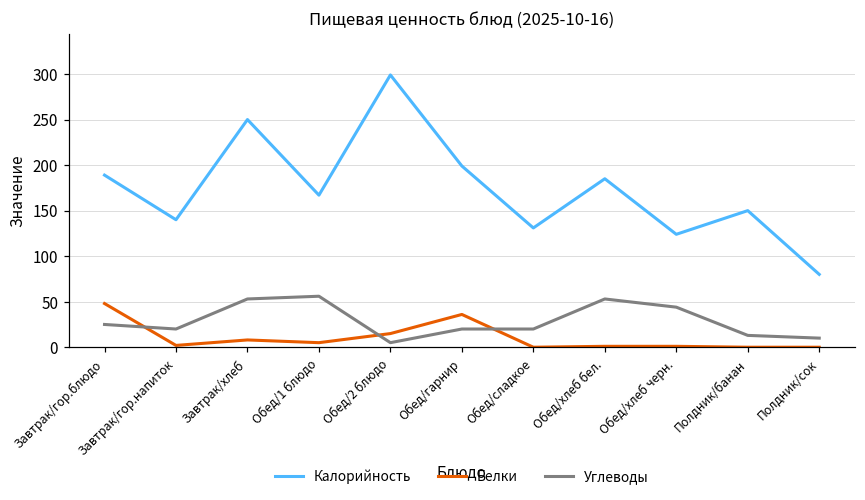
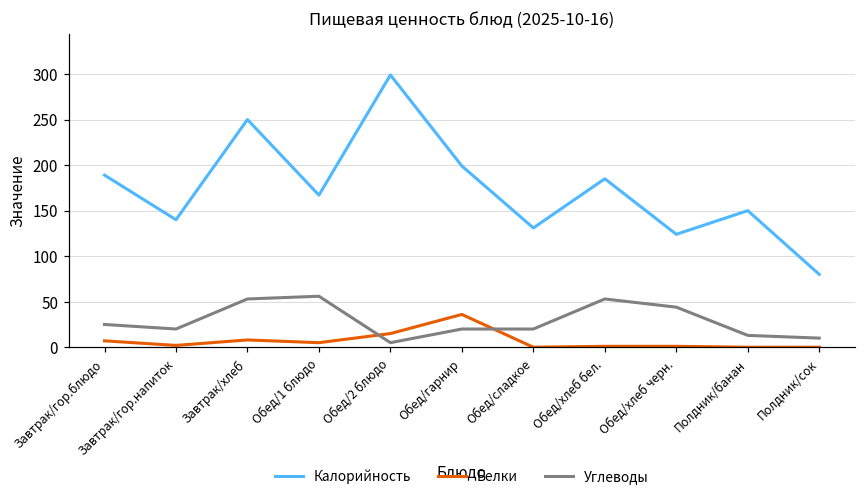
Белки, Завтрак/гор.блюдо: 50 -> 10
